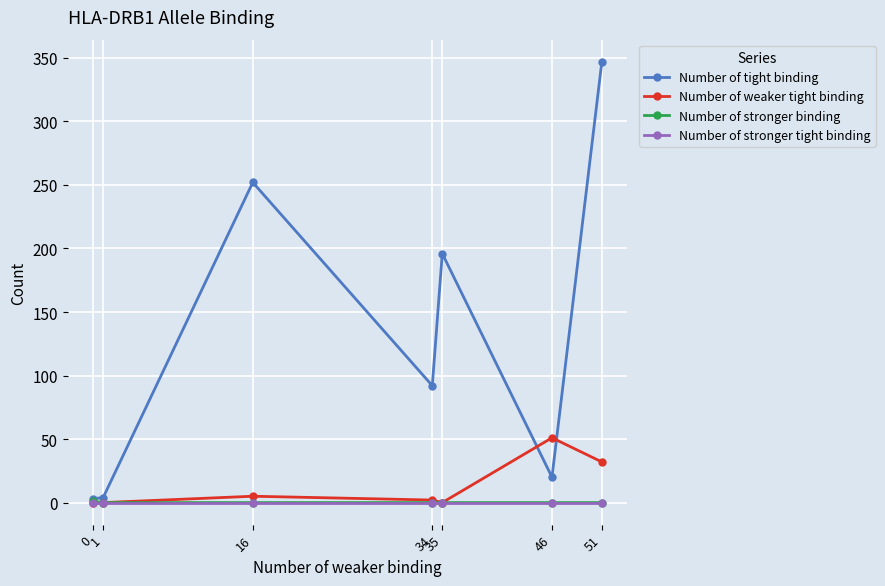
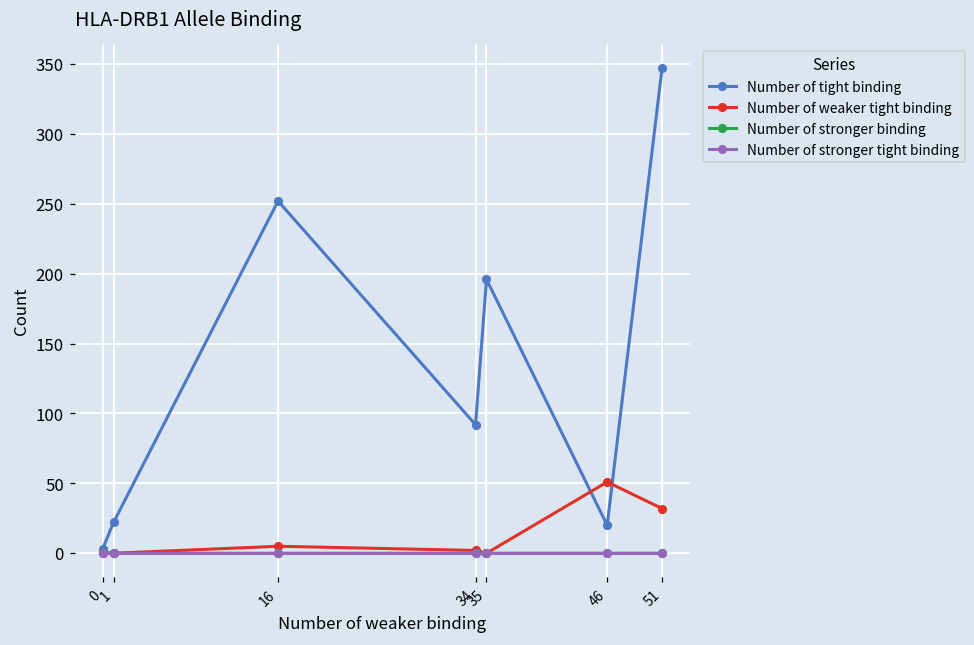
Number of tight binding, 1: 4 -> 22
